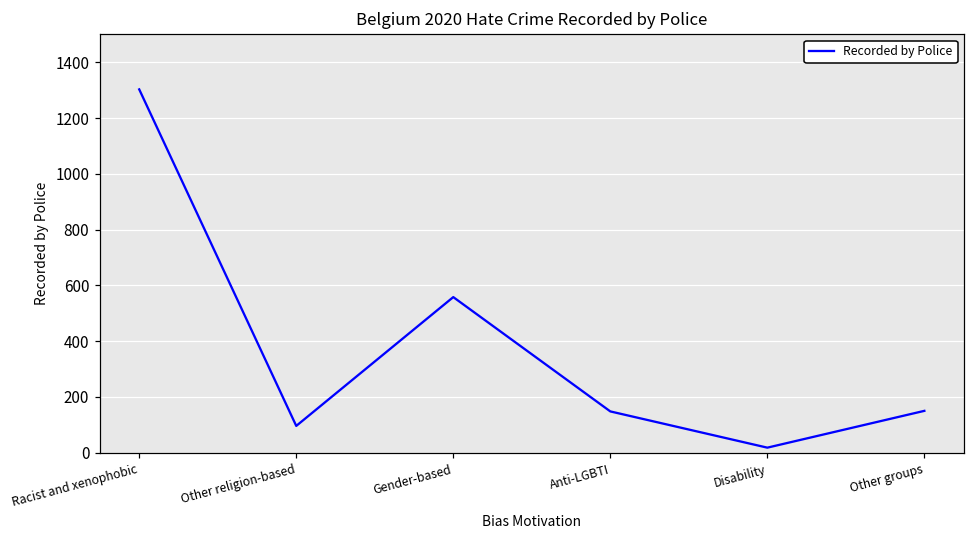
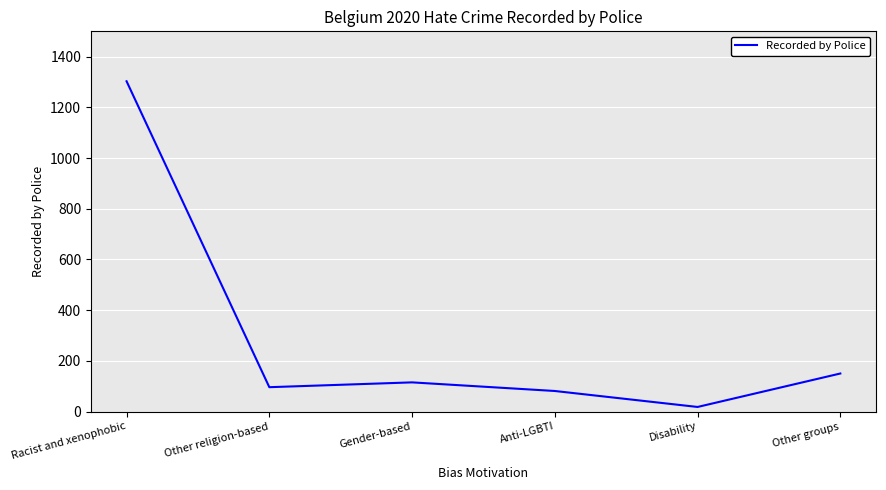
Gender-based: 560 -> 120
Anti-LGBTI: 150 -> 80
